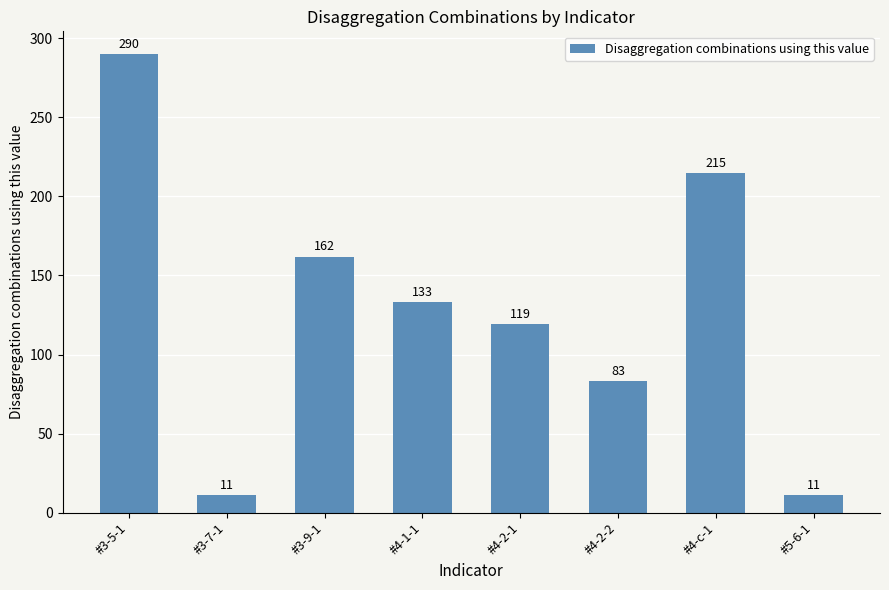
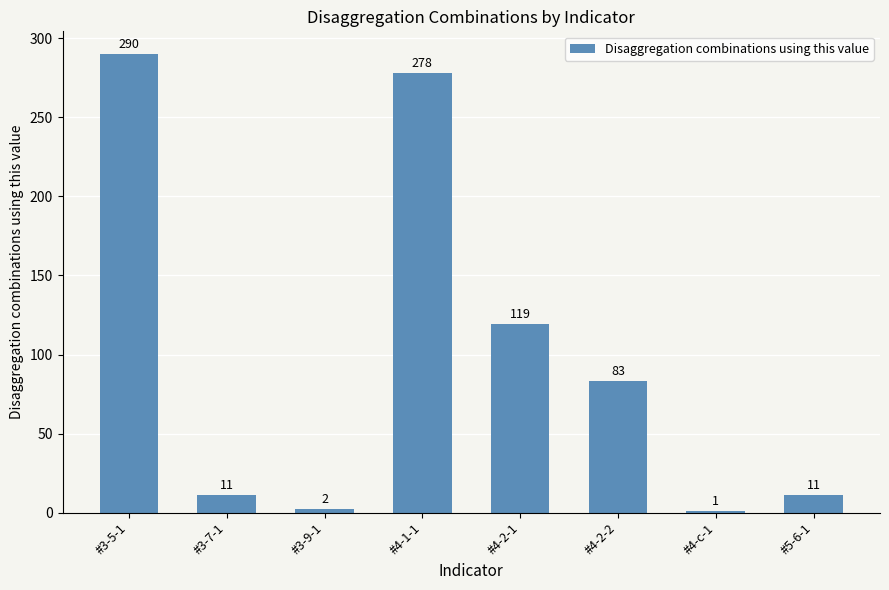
#3-9-1: 162 -> 2
#4-1-1: 133 -> 278
#4-c-1: 215 -> 1
